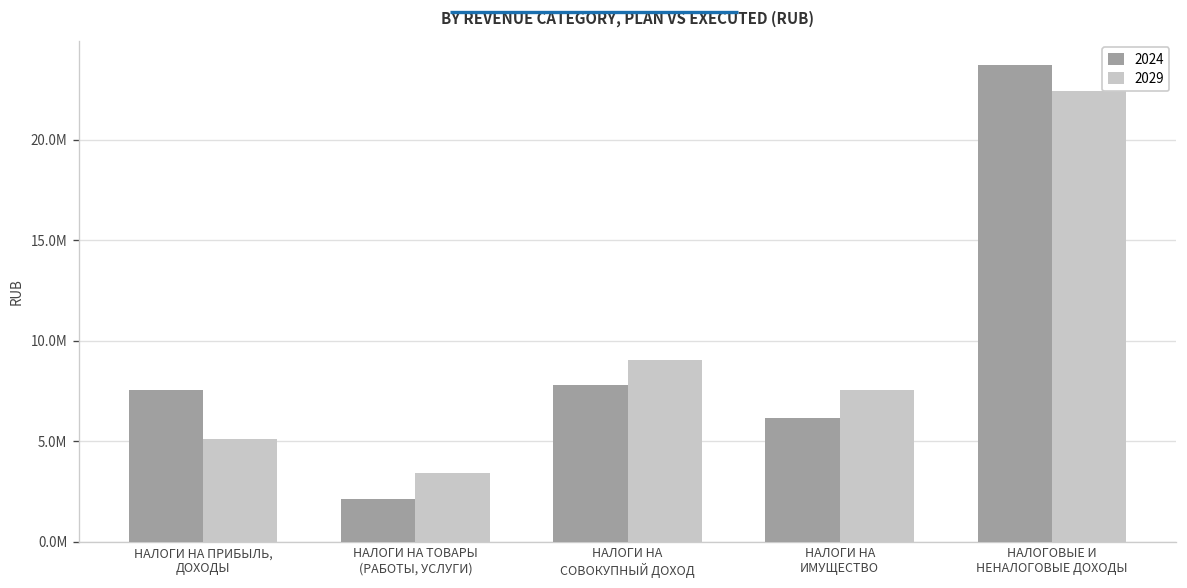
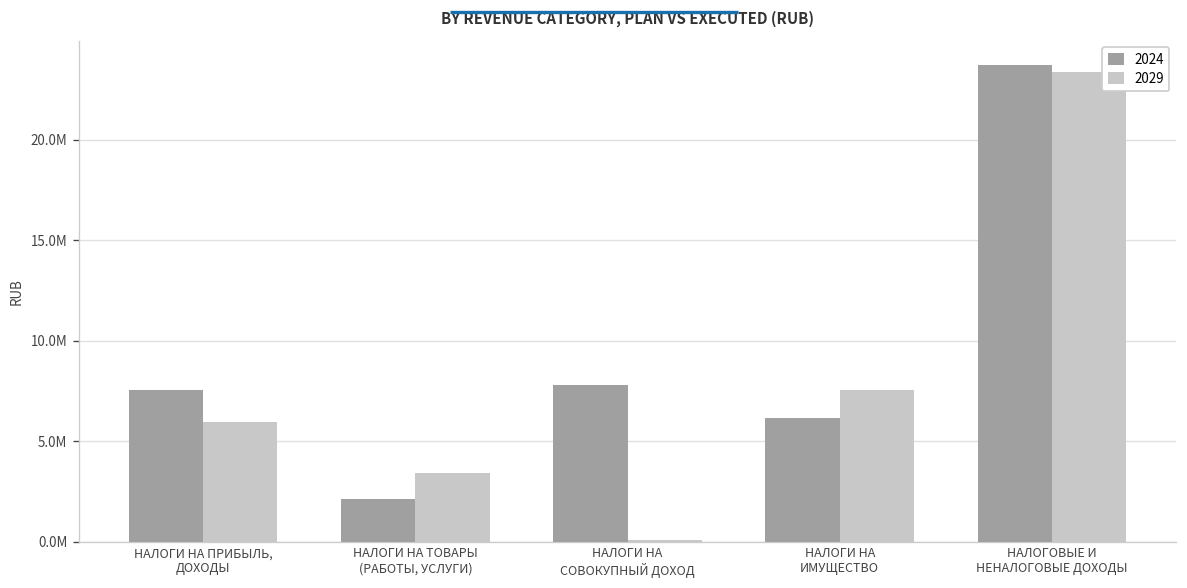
2029, НАЛОГИ НА ПРИБЫЛЬ, ДОХОДЫ: 5100000 -> 6000000
2029, НАЛОГИ НА СОВОКУПНЫЙ ДОХОД: 9000000 -> 100000
2029, НАЛОГОВЫЕ И НЕНАЛОГОВЫЕ ДОХОДЫ: 22400000 -> 23400000
